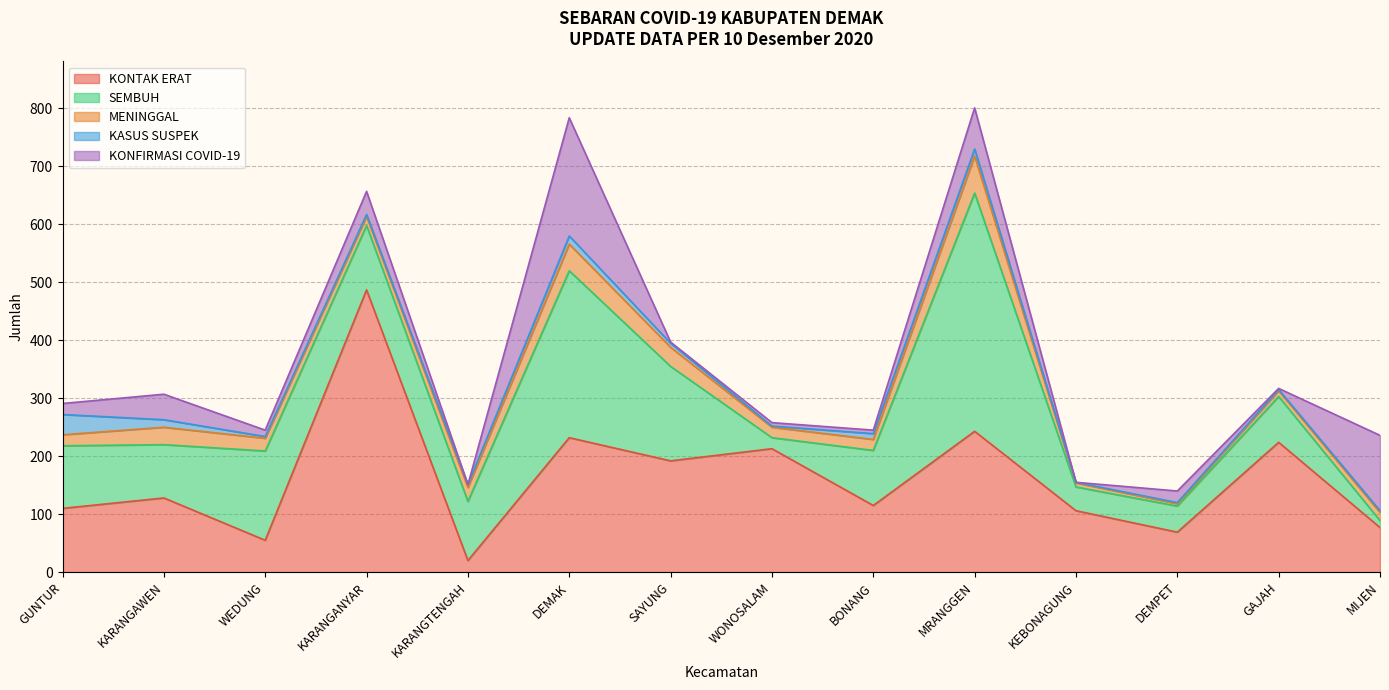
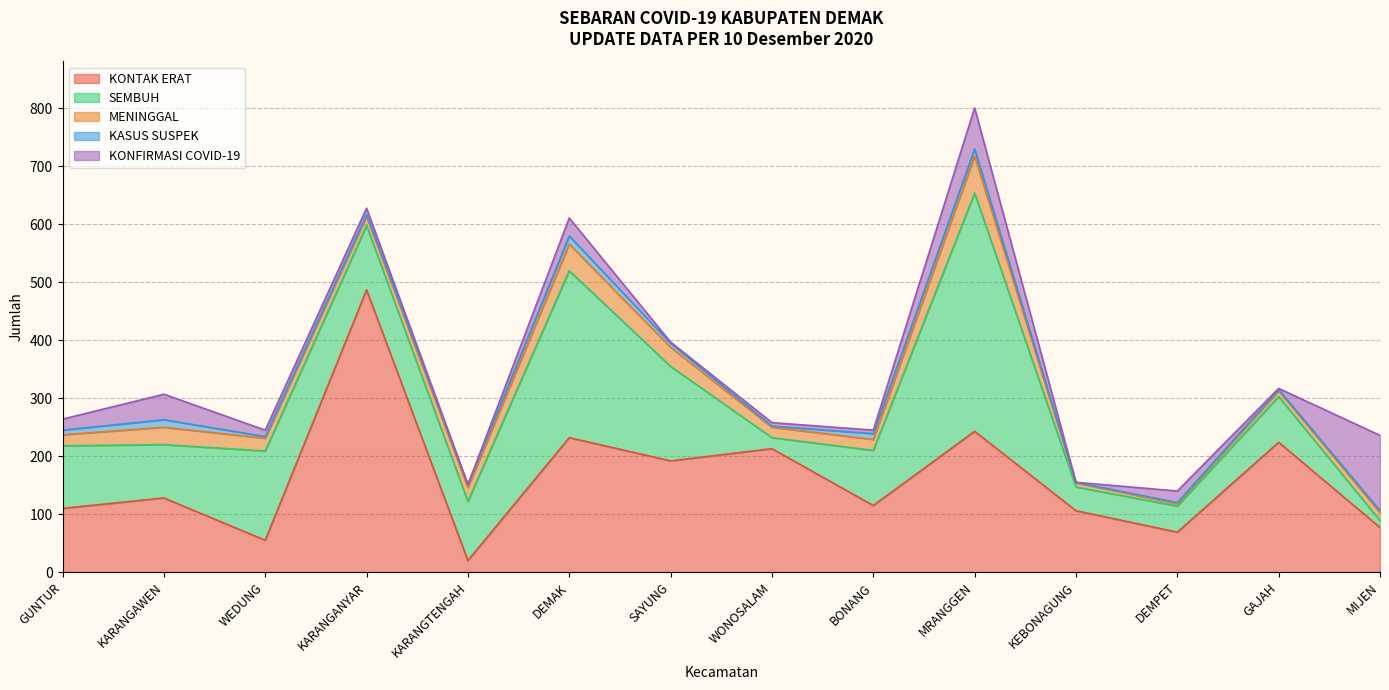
KASUS SUSPEK, GUNTUR: 40 -> 10
KONFIRMASI COVID-19, KARANGANYAR: 40 -> 10
KONFIRMASI COVID-19, DEMAK: 200 -> 30
